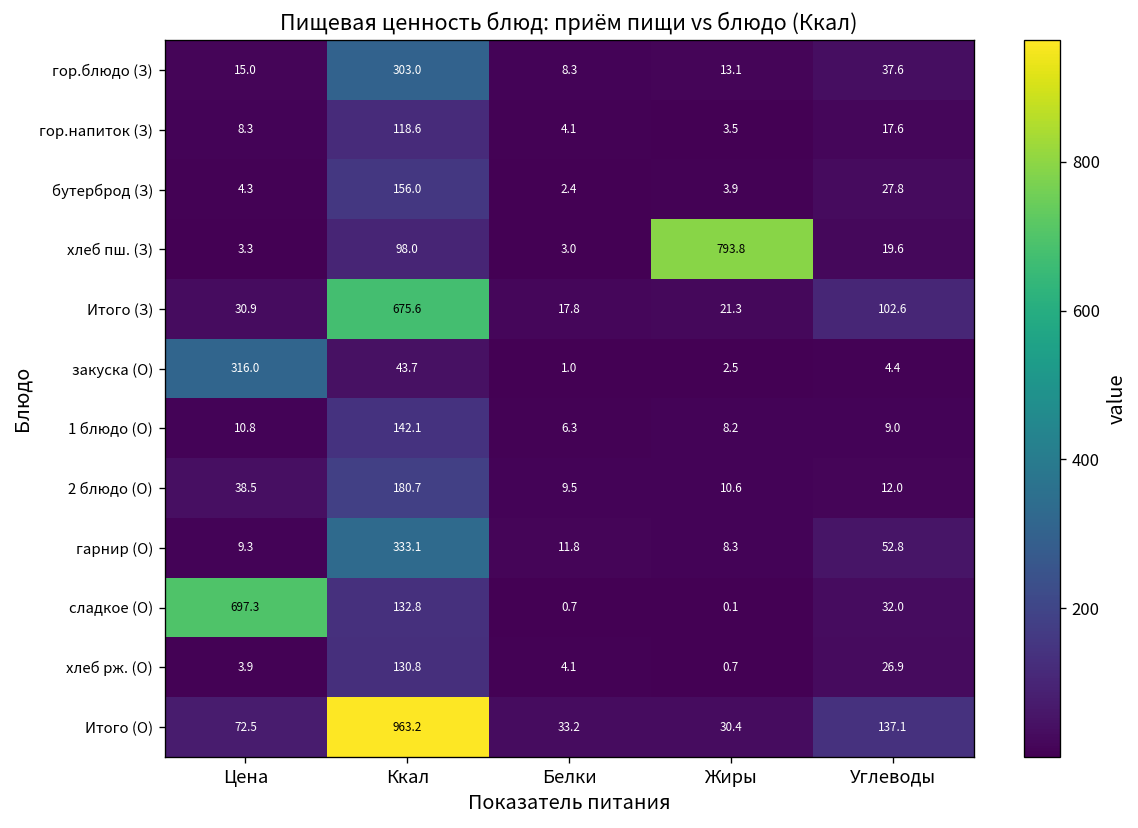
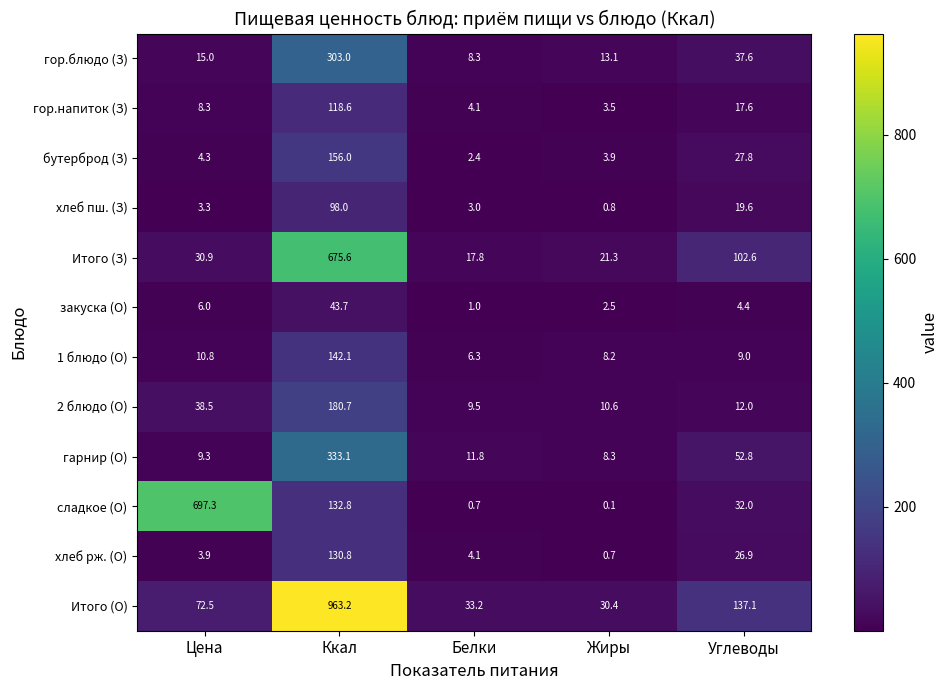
хлеб пш. (З), Жиры: 793.8 -> 0.8
закуска (О), Цена: 316.0 -> 6.0
